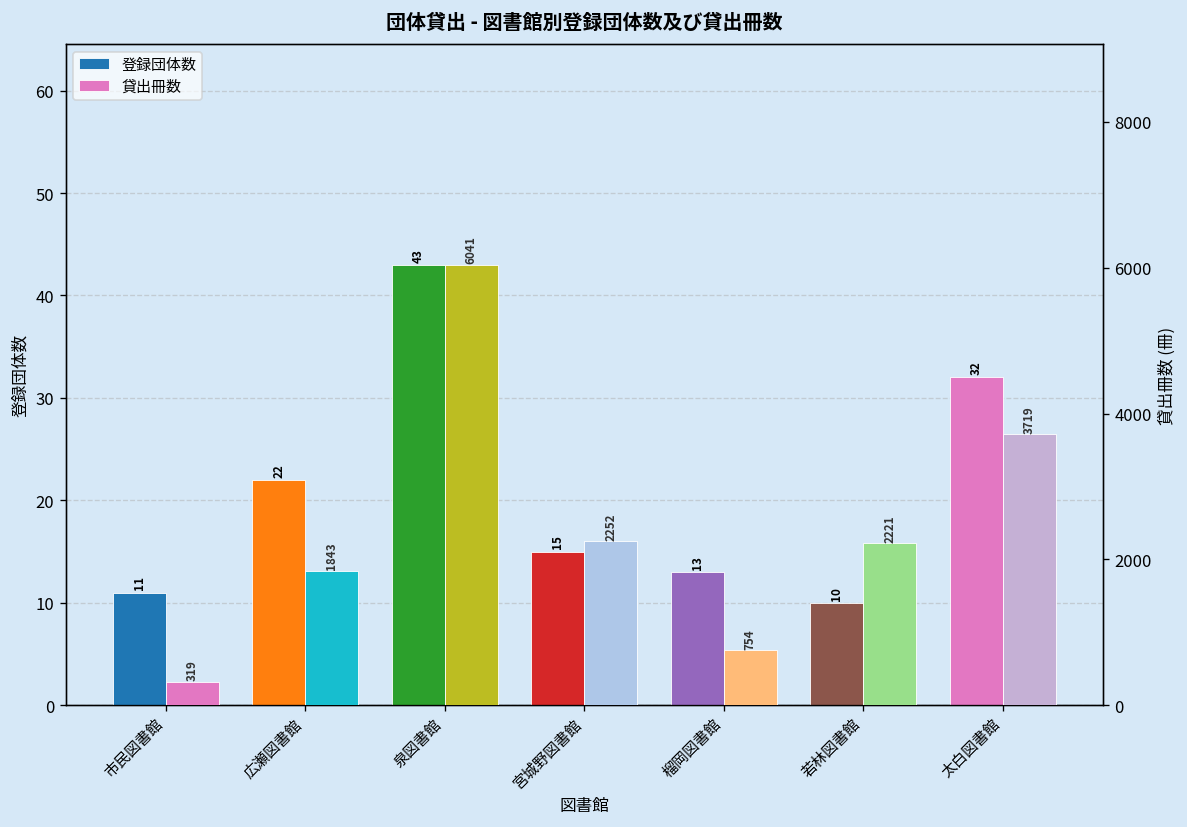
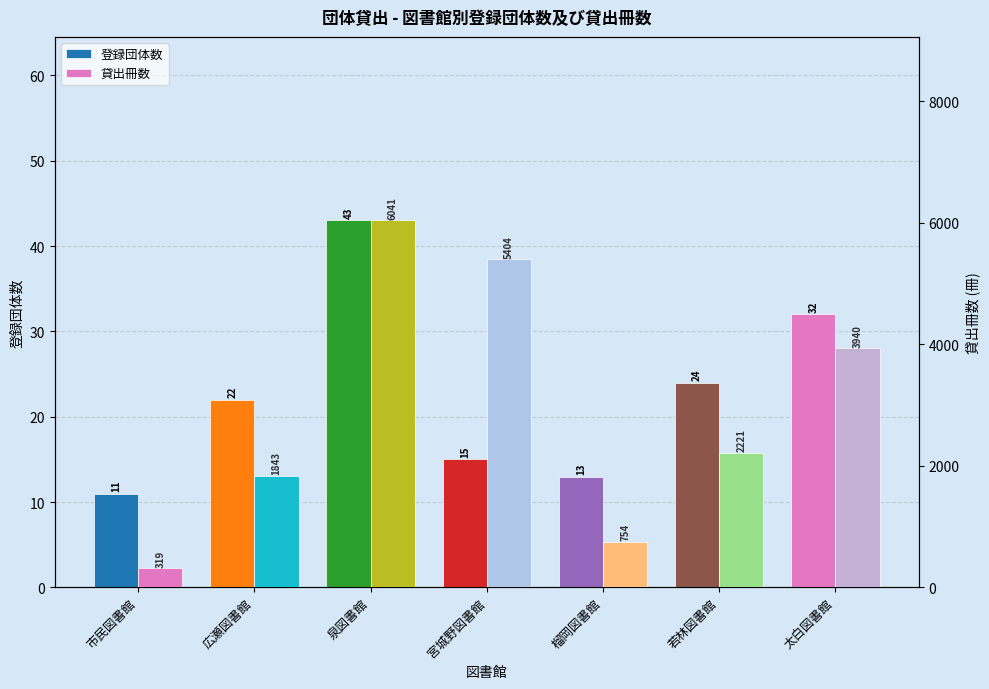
登録団体数, 若林図書館: 10 -> 24
貸出冊数, 宮城野図書館: 2252 -> 5404
貸出冊数, 太白図書館: 3719 -> 3940
